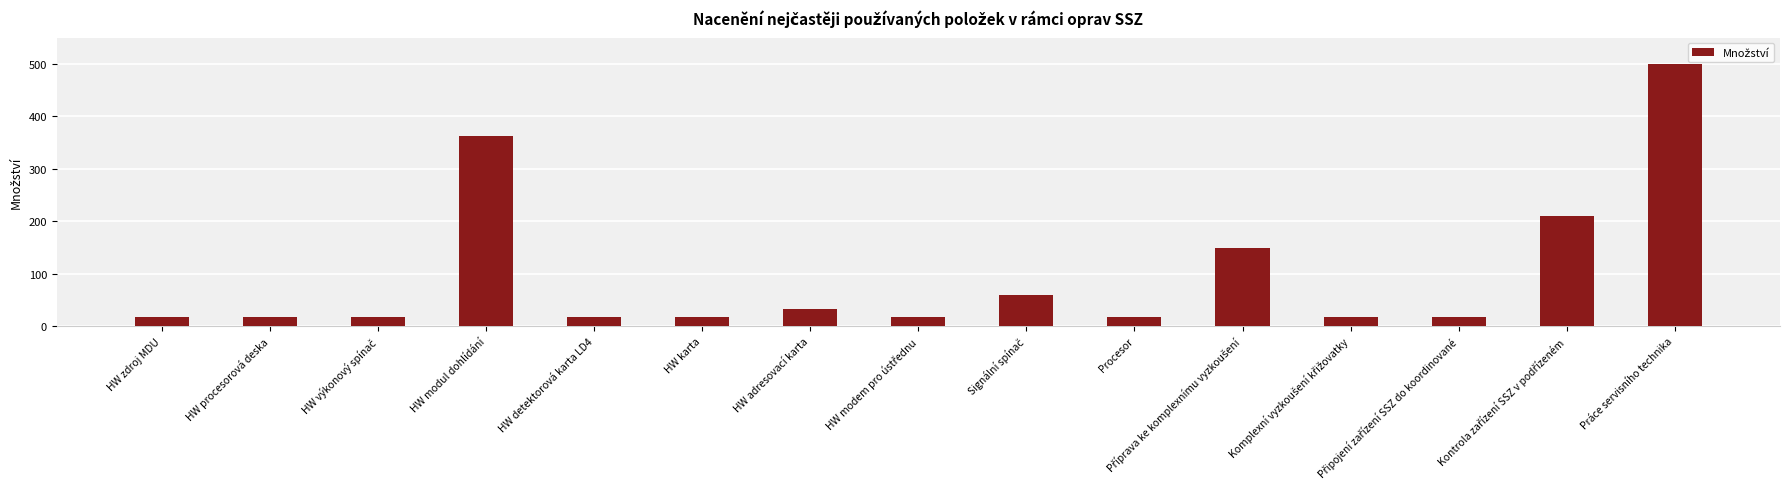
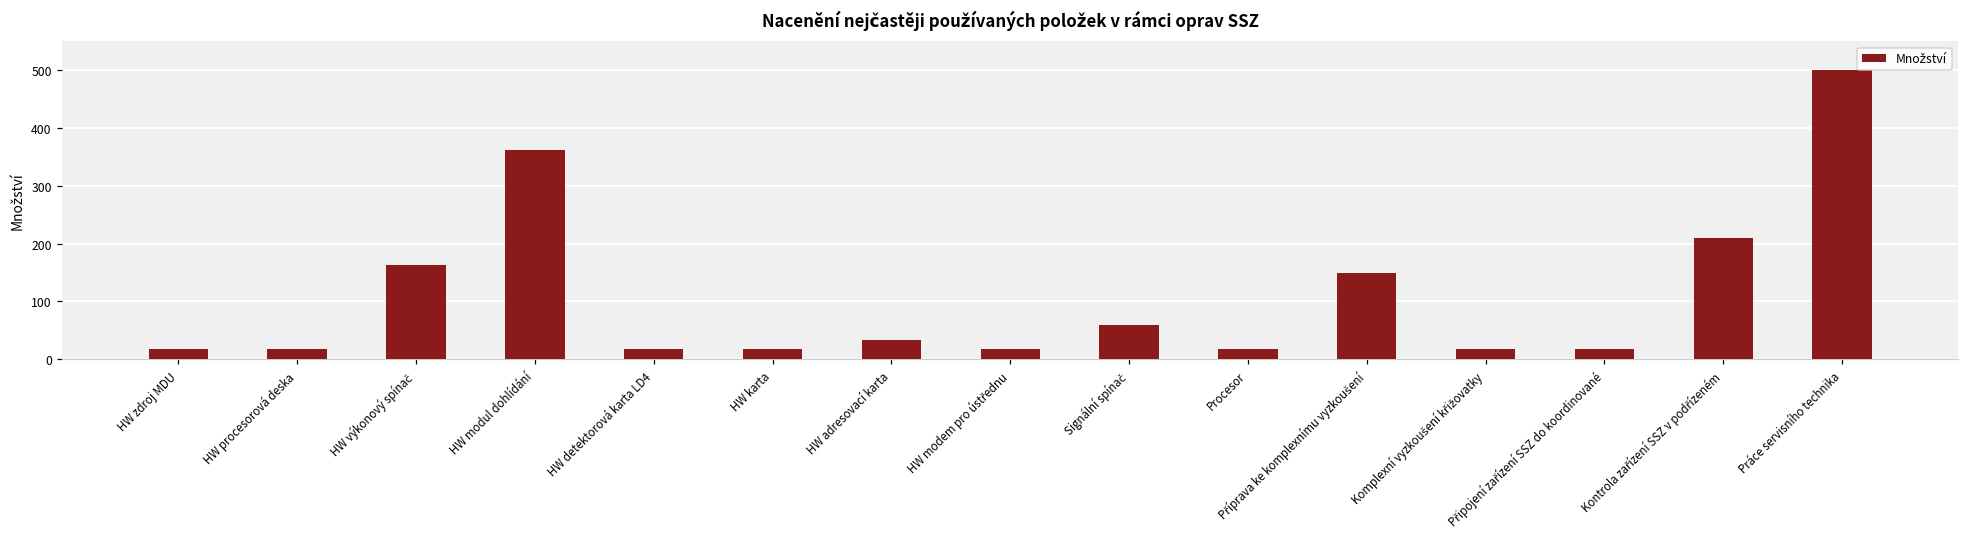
HW výkonový spínač: 20 -> 160
